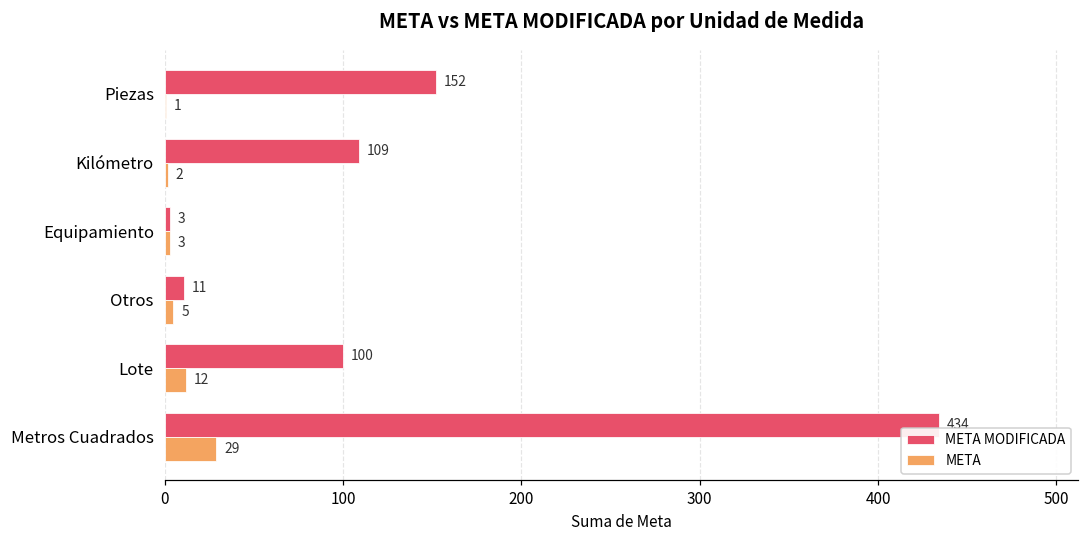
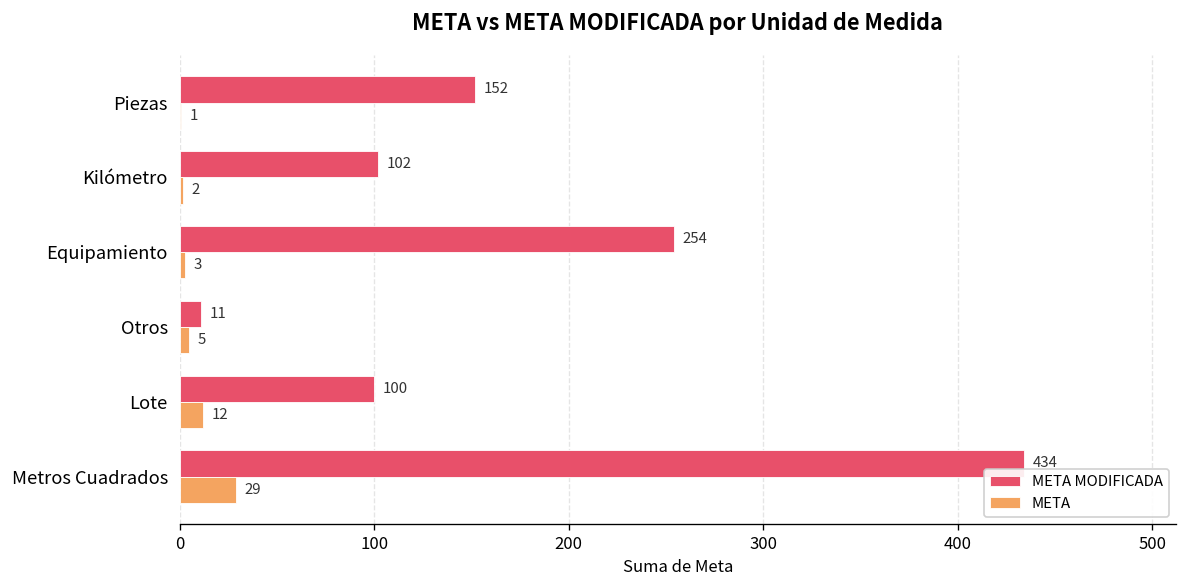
META MODIFICADA, Kilómetro: 109 -> 102
META MODIFICADA, Equipamiento: 3 -> 254
